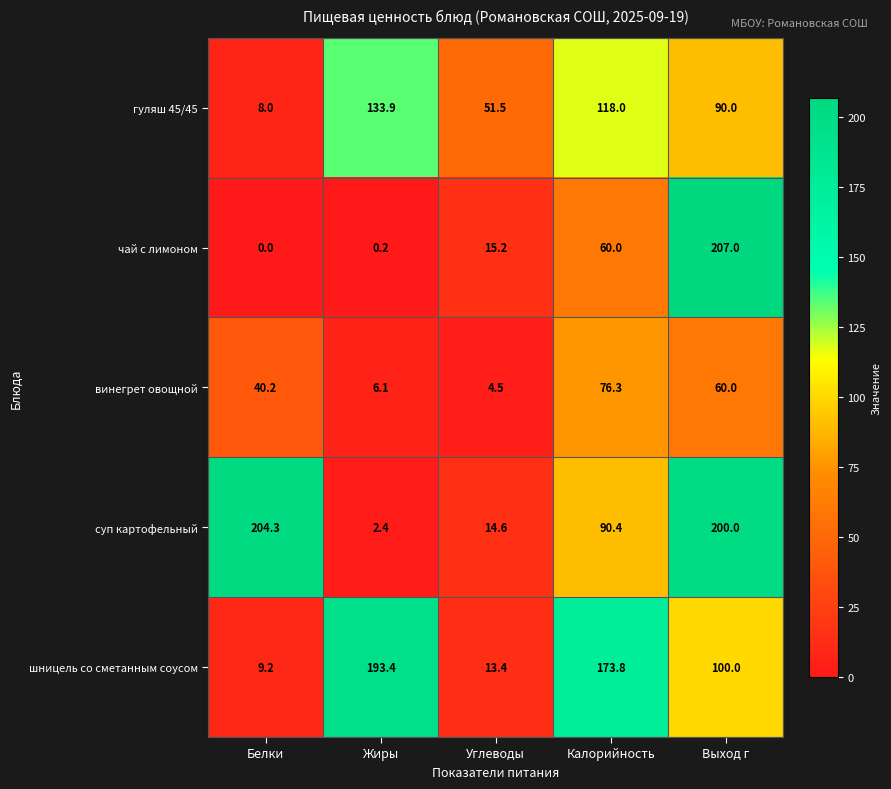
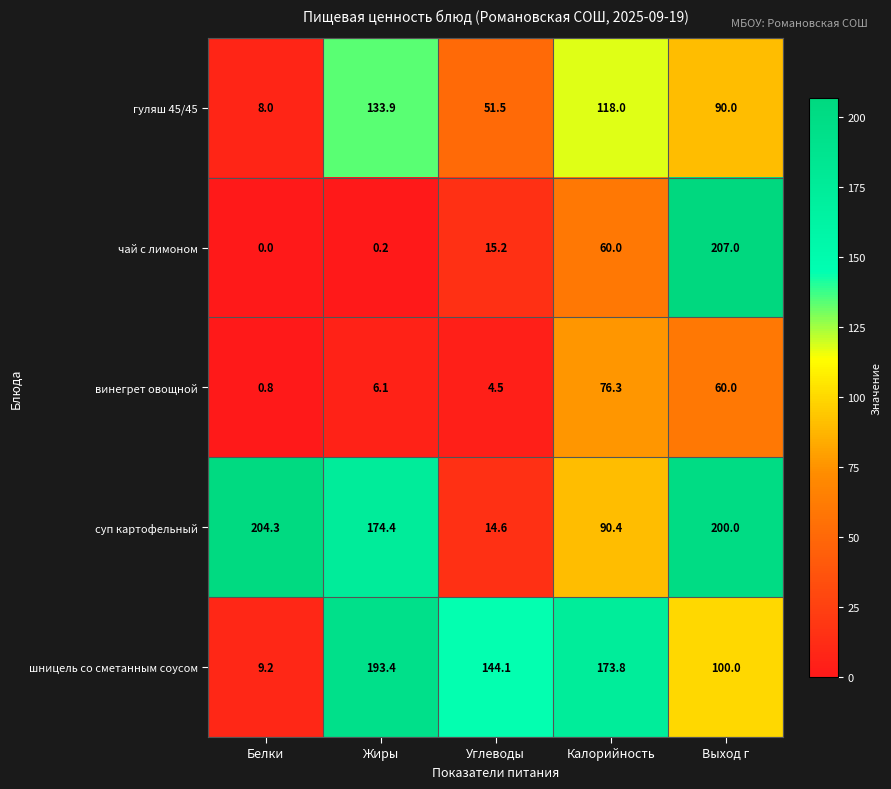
винегрет овощной, Белки: 40.2 -> 0.8
суп картофельный, Жиры: 2.4 -> 174.4
шницель со сметанным соусом, Углеводы: 13.4 -> 144.1
